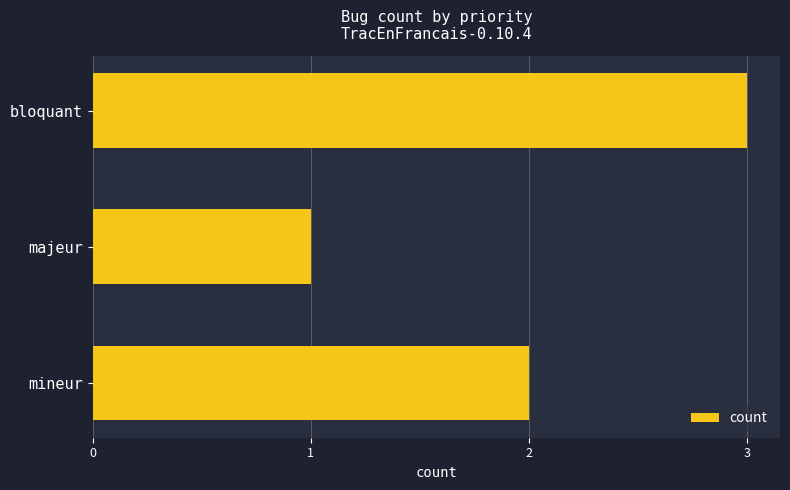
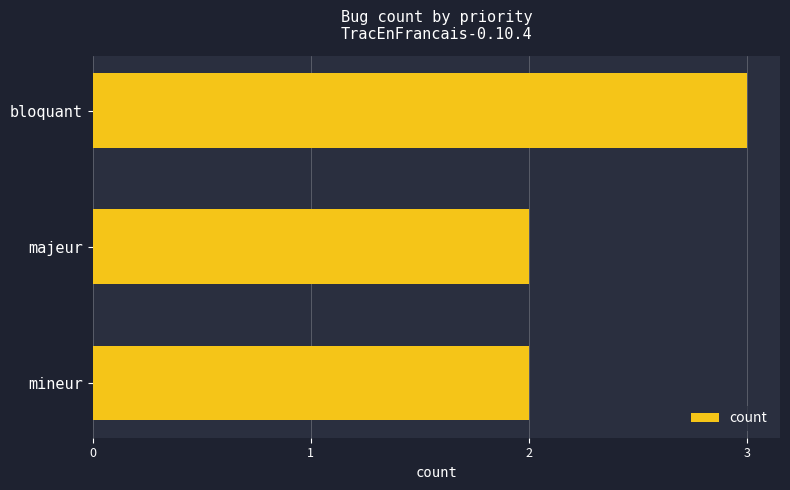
majeur: 1 -> 2
